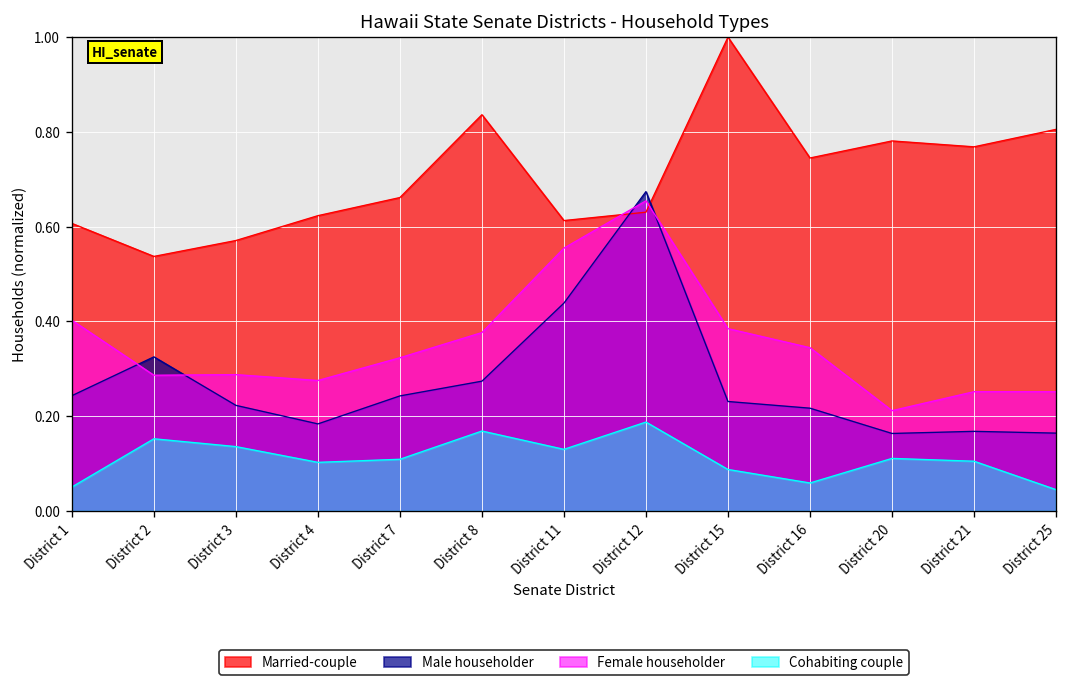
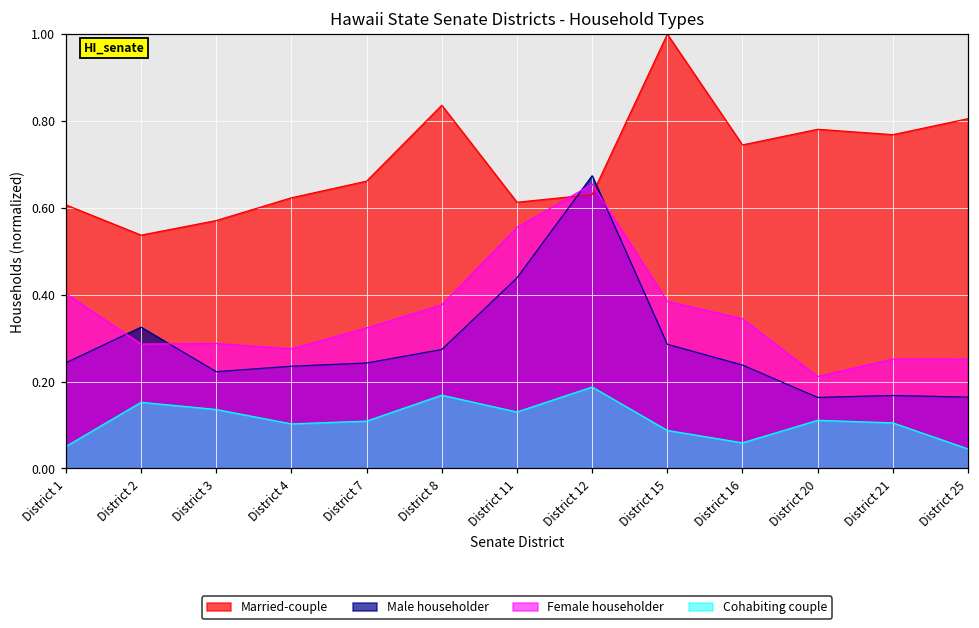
Male householder, District 4: 0.18 -> 0.24
Male householder, District 15: 0.23 -> 0.29
Male householder, District 16: 0.22 -> 0.24
